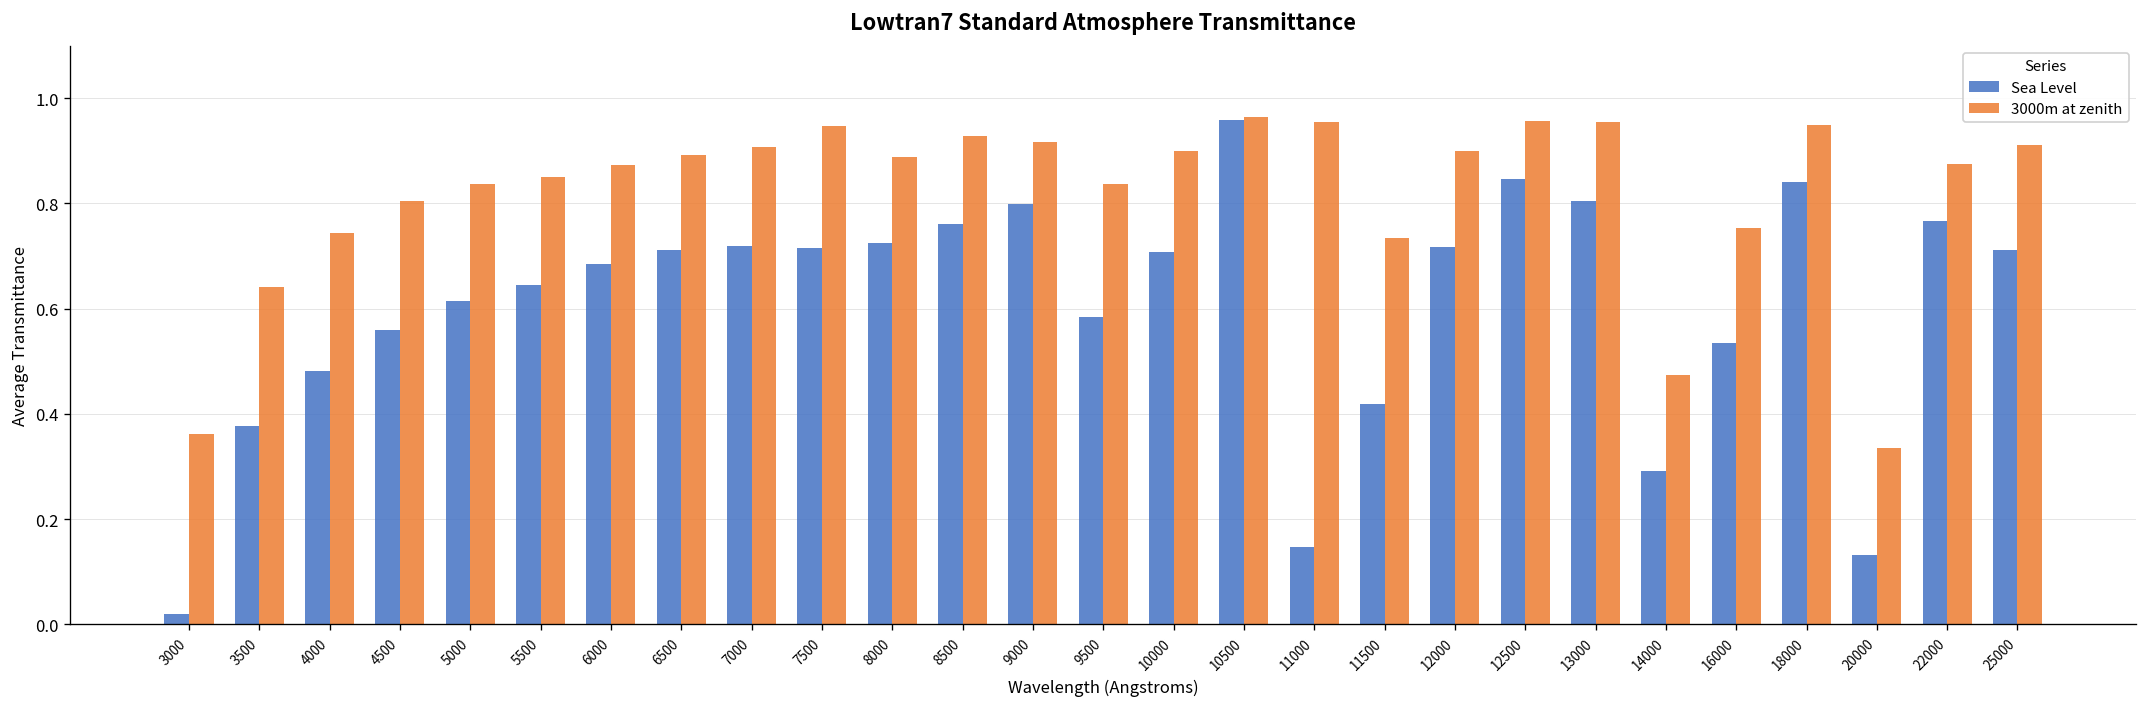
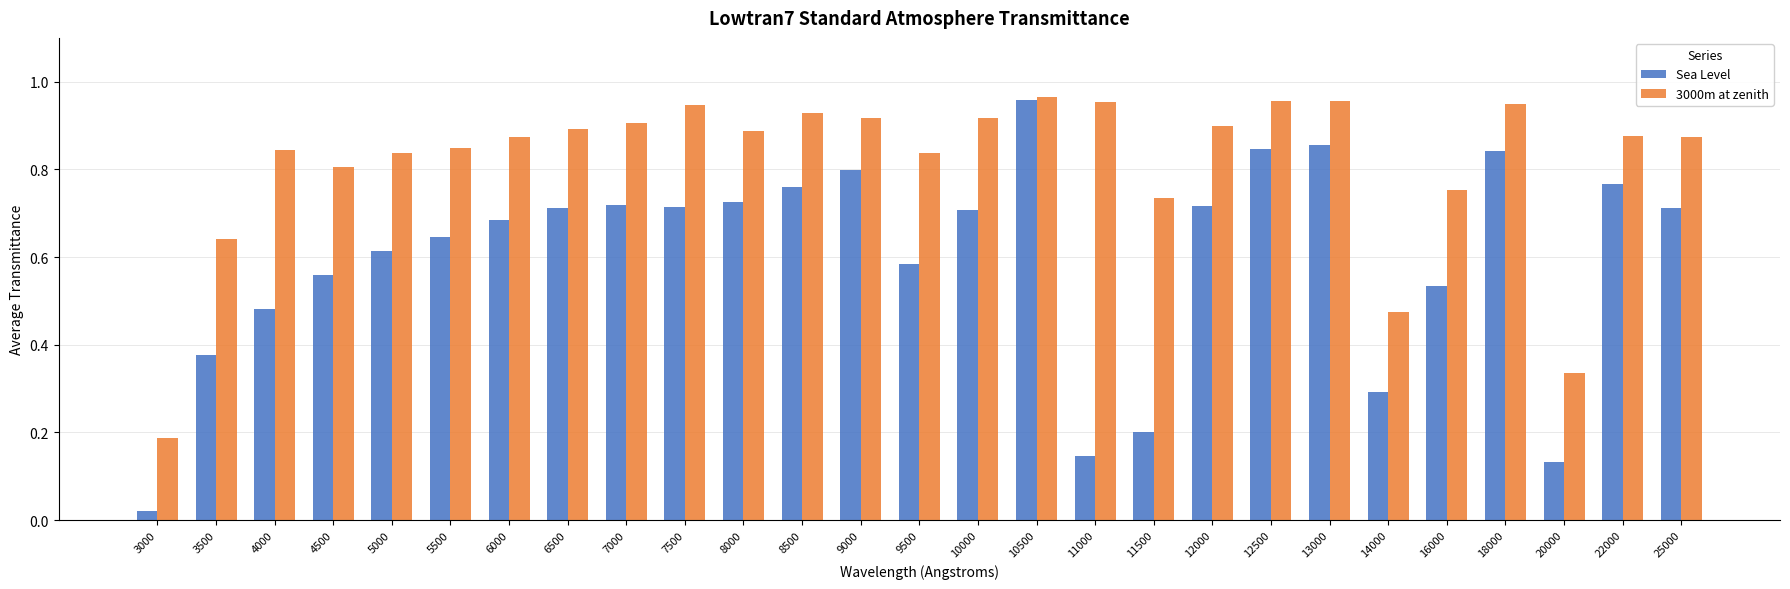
3000m at zenith, 3000: 0.36 -> 0.19
3000m at zenith, 4000: 0.74 -> 0.84
3000m at zenith, 10000: 0.90 -> 0.92
Sea Level, 11500: 0.42 -> 0.20
Sea Level, 13000: 0.80 -> 0.85
3000m at zenith, 25000: 0.91 -> 0.87
